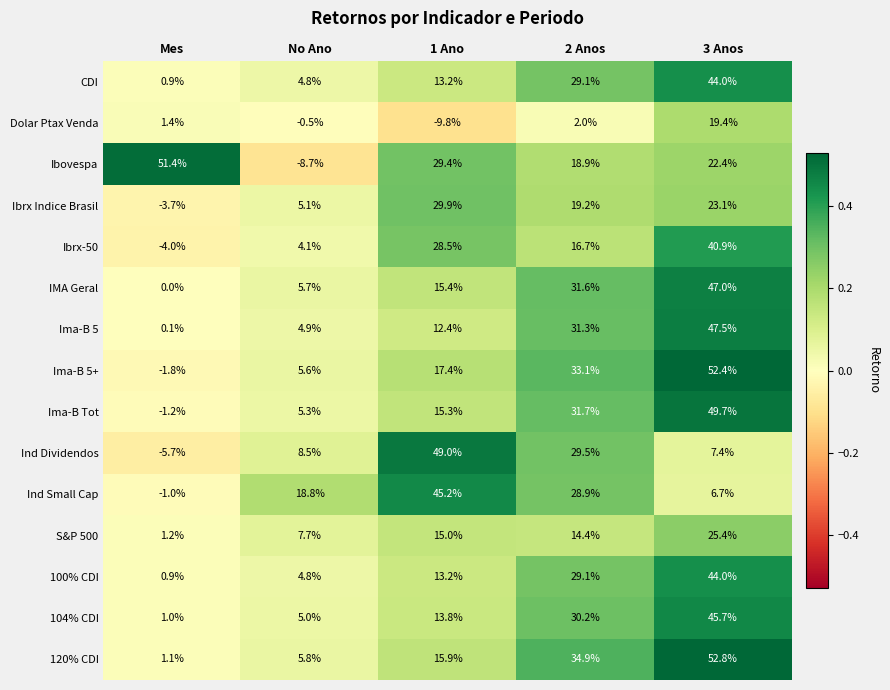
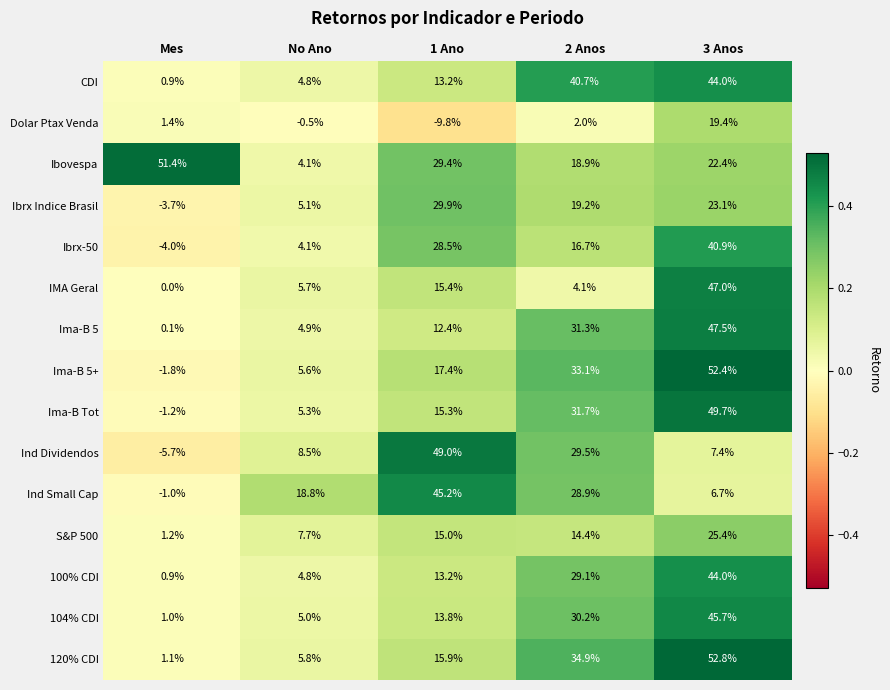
CDI, 2 Anos: 29.1% -> 40.7%
Ibovespa, No Ano: -8.7% -> 4.1%
IMA Geral, 2 Anos: 31.6% -> 4.1%
